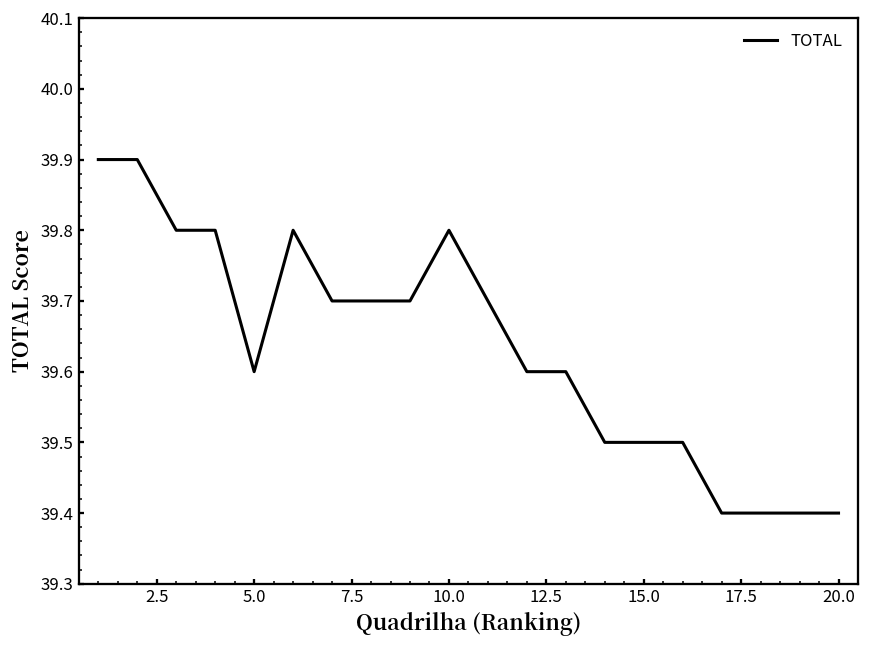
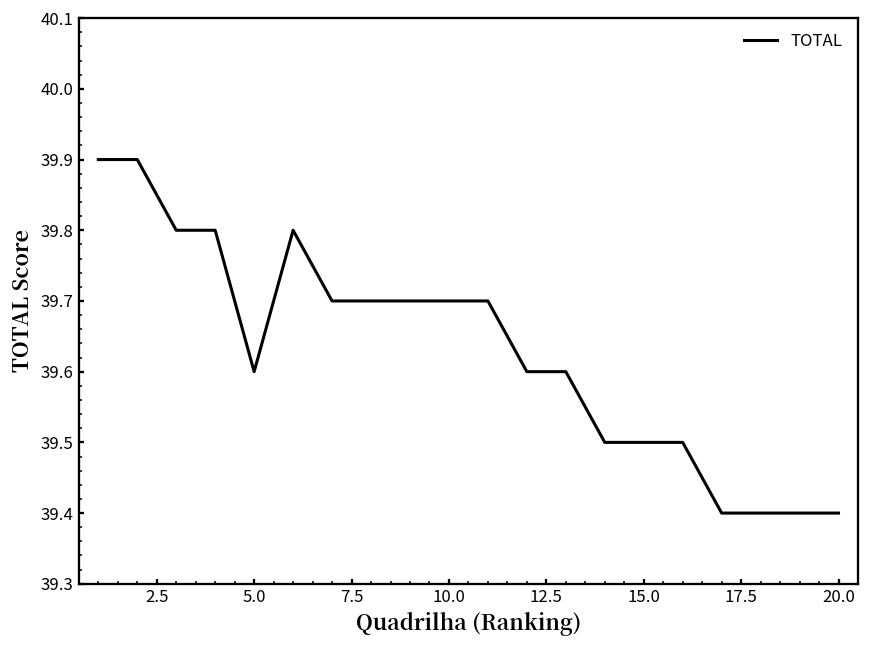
10.0: 39.8 -> 39.7
